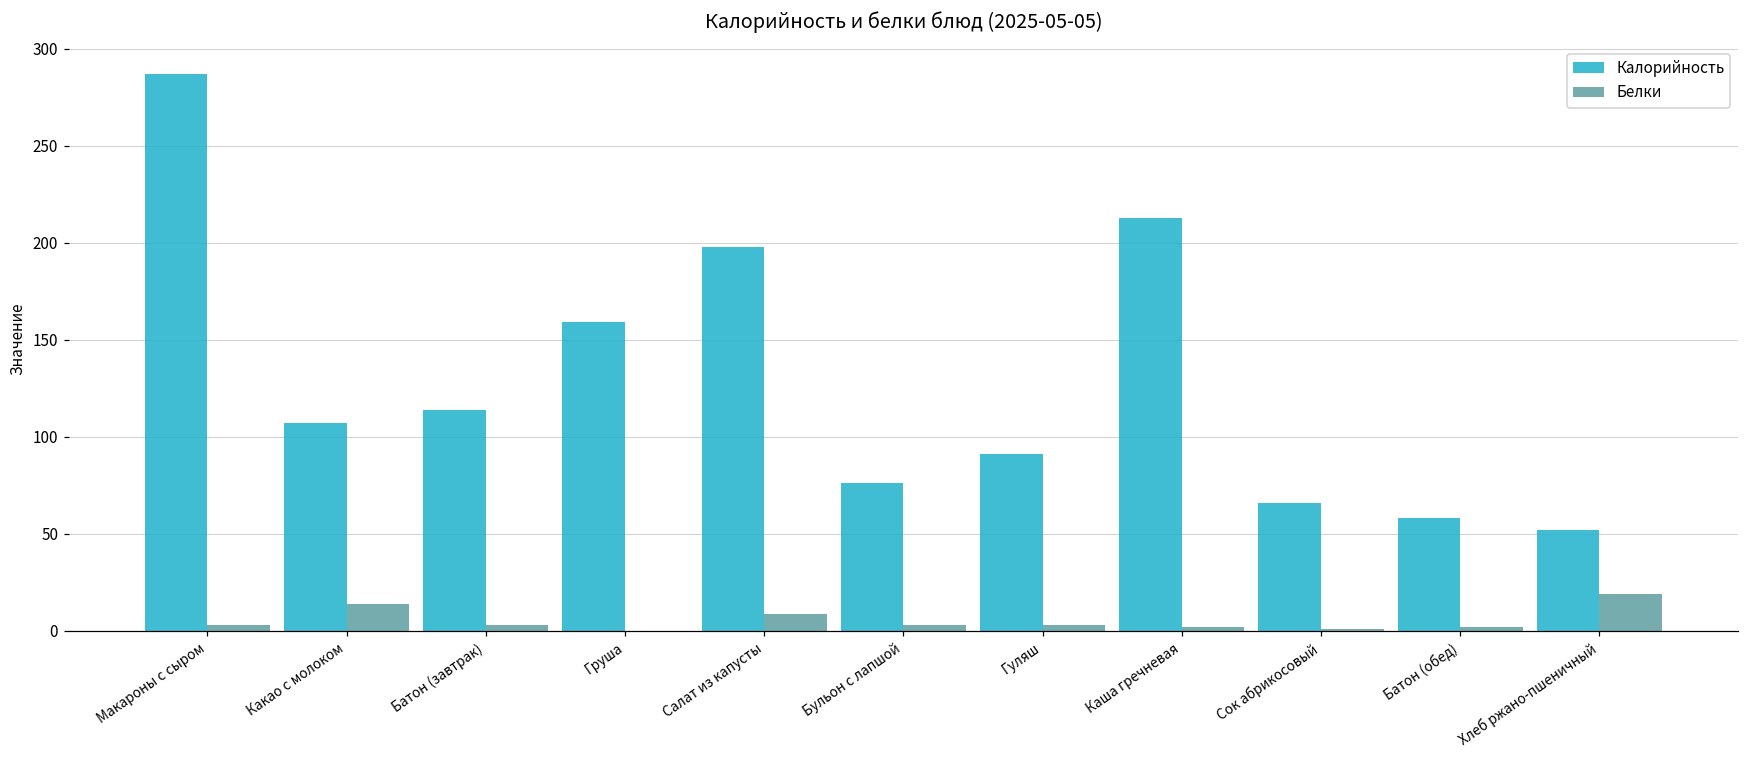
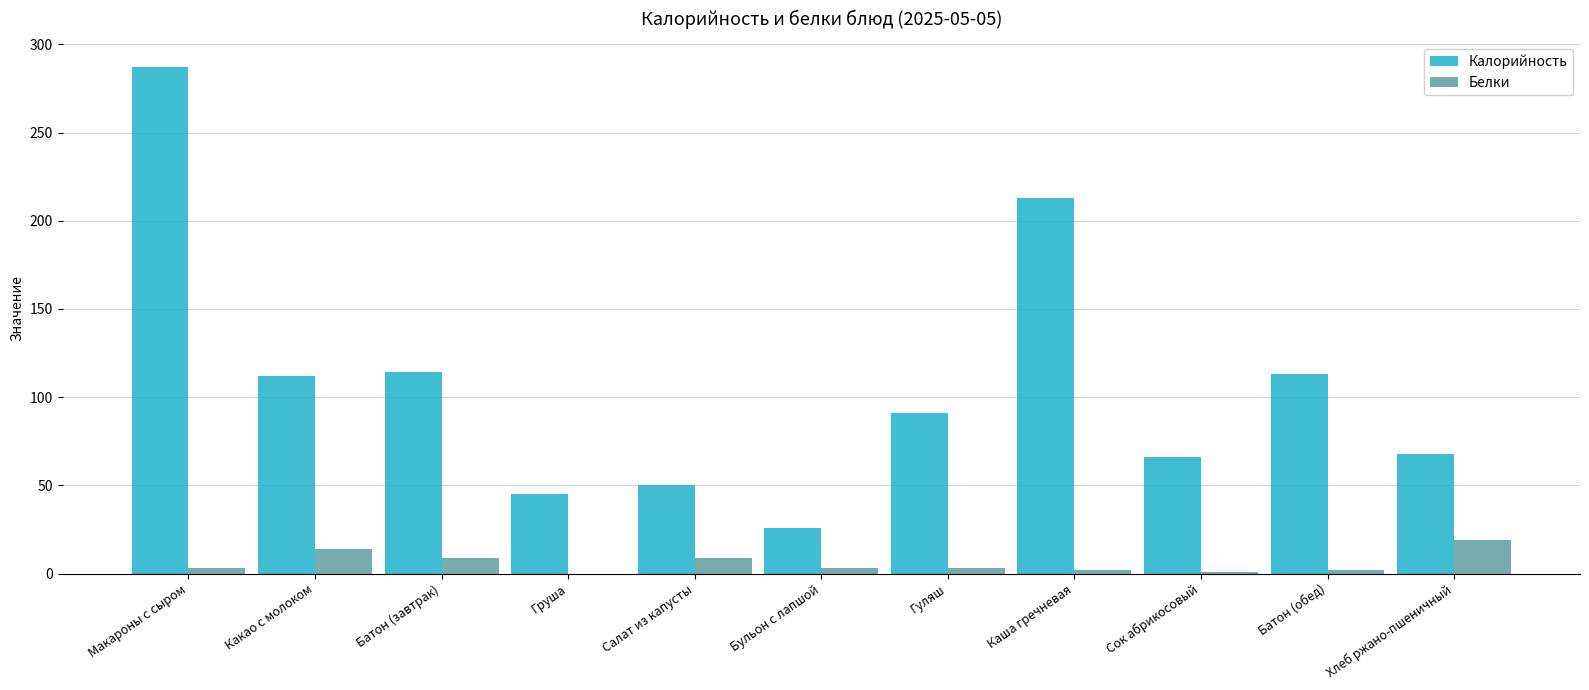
Калорийность, Какао с молоком: 107 -> 112
Белки, Батон (завтрак): 3 -> 9
Калорийность, Груша: 159 -> 45
Калорийность, Салат из капусты: 198 -> 50
Калорийность, Бульон с лапшой: 76 -> 26
Калорийность, Батон (обед): 58 -> 113
Калорийность, Хлеб ржано-пшеничный: 52 -> 68
